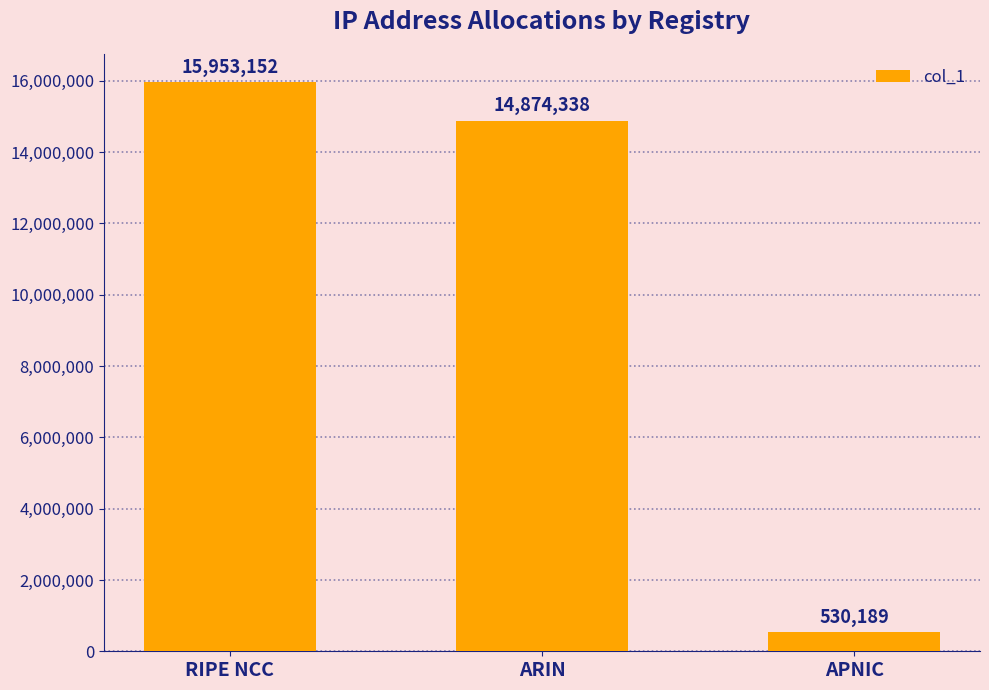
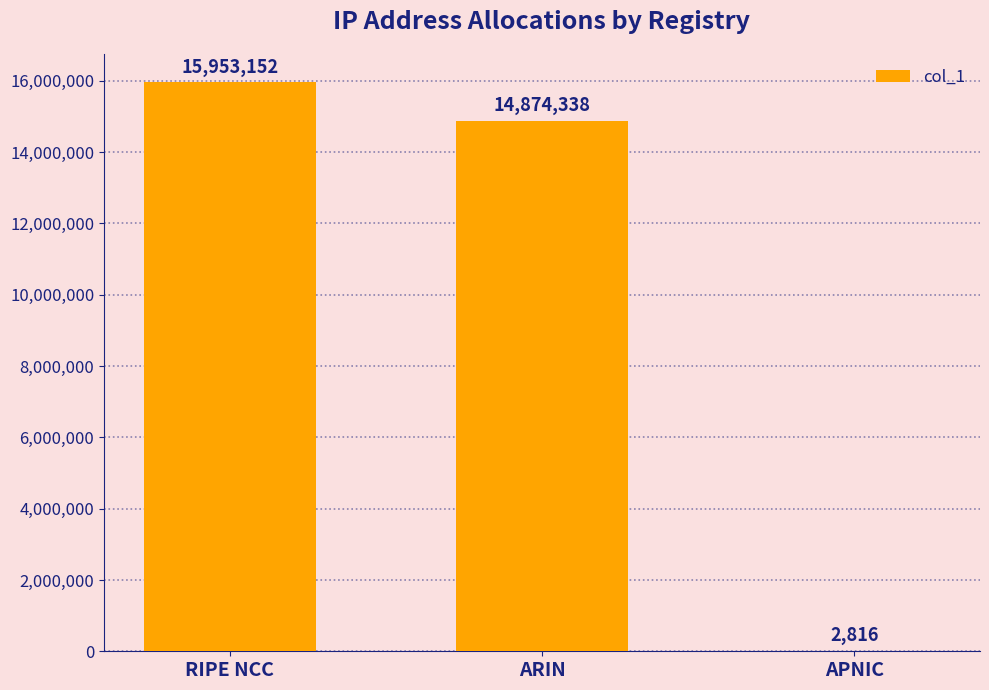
APNIC: 530,189 -> 2,816
